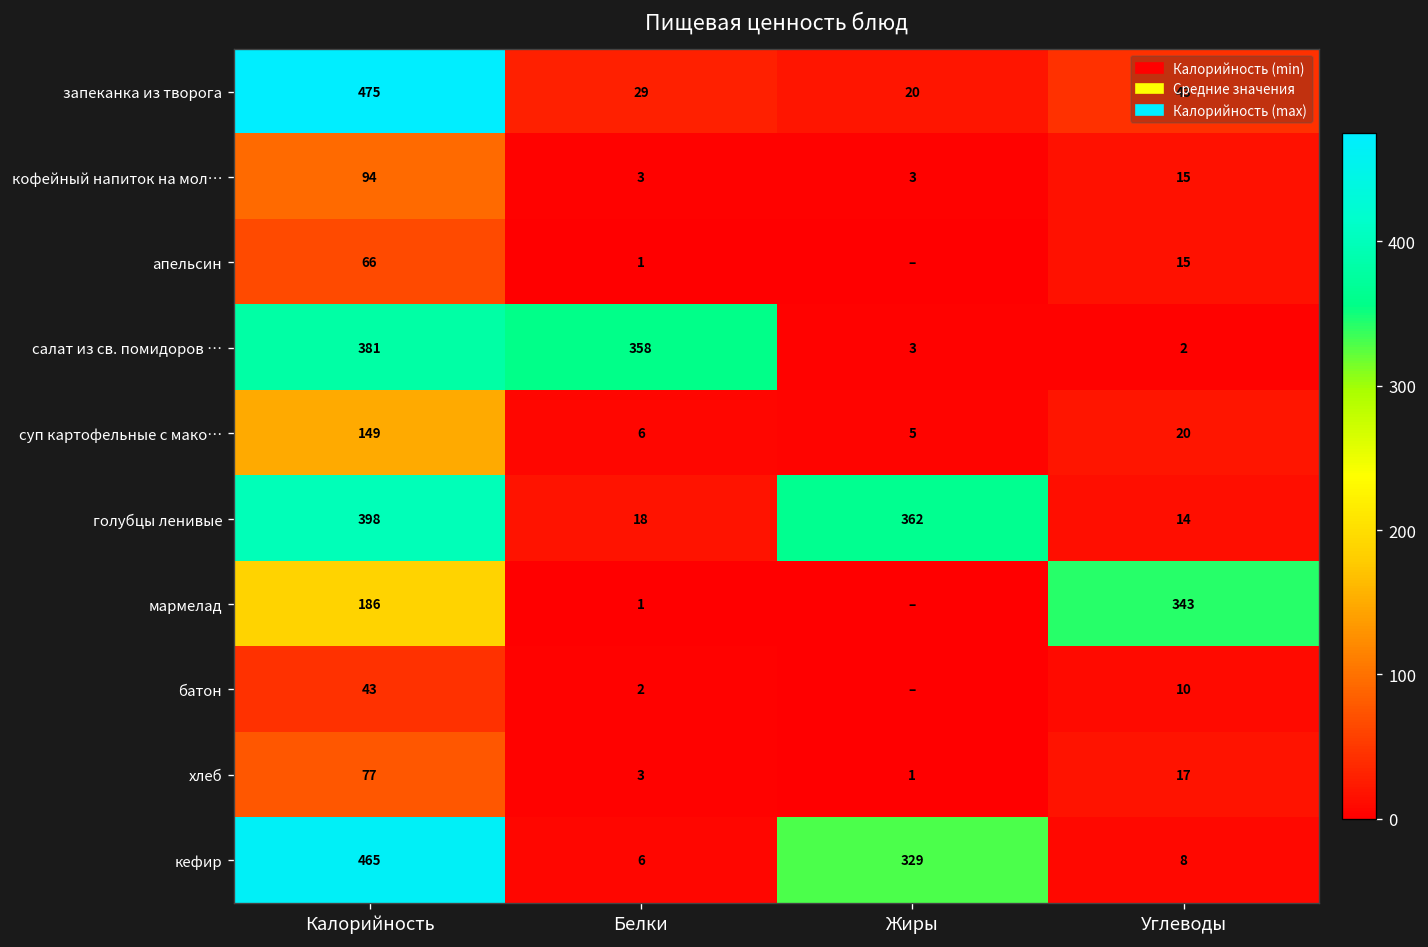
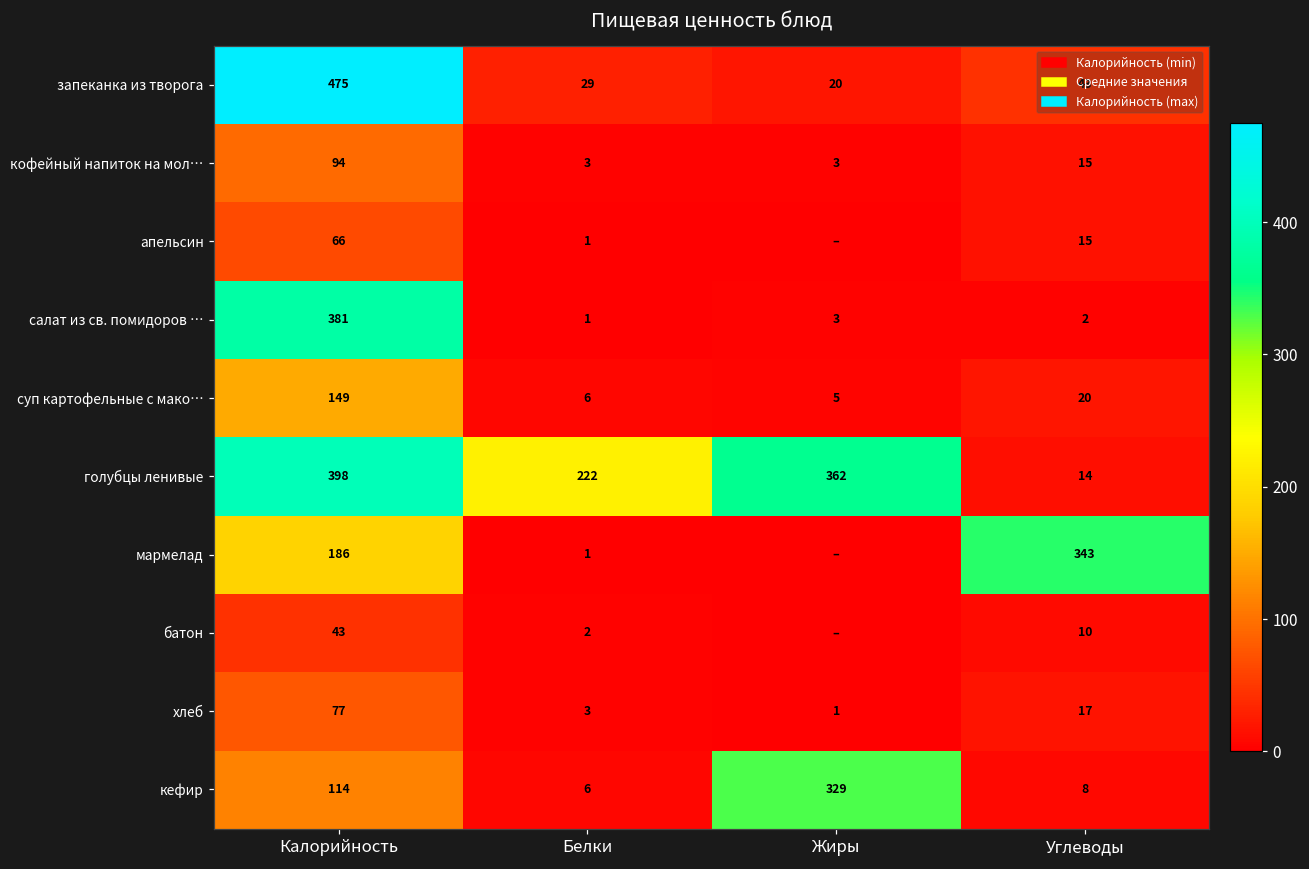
салат из св. помидоров …, Белки: 358 -> 1
голубцы ленивые, Белки: 18 -> 222
кефир, Калорийность: 465 -> 114
